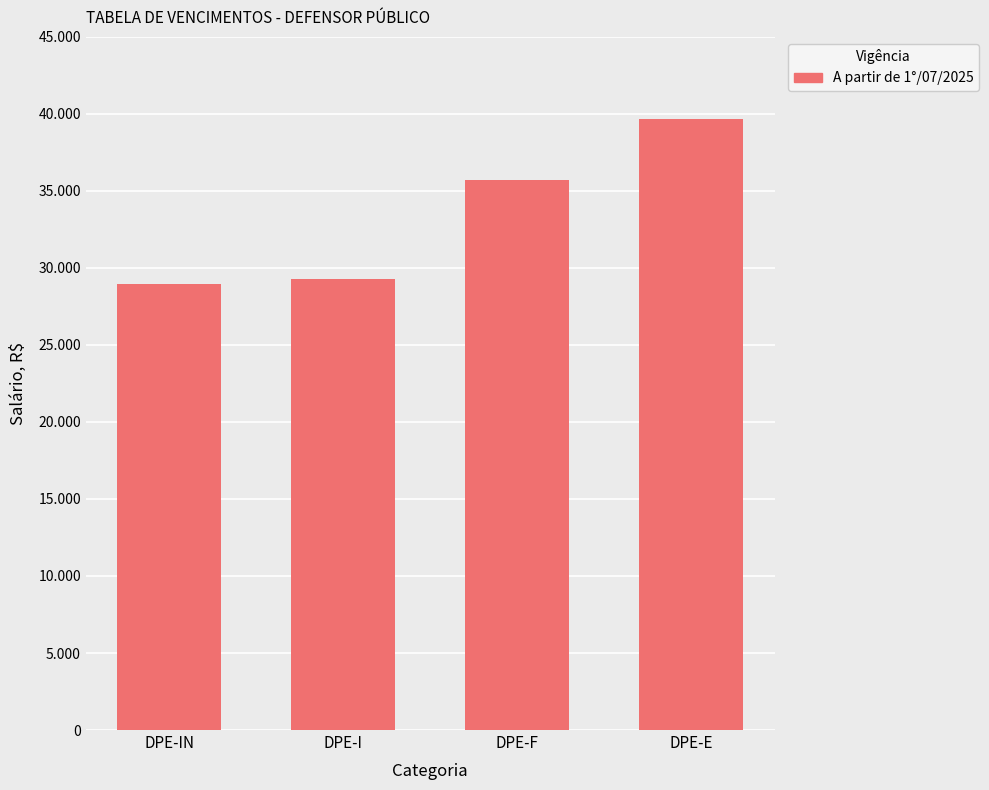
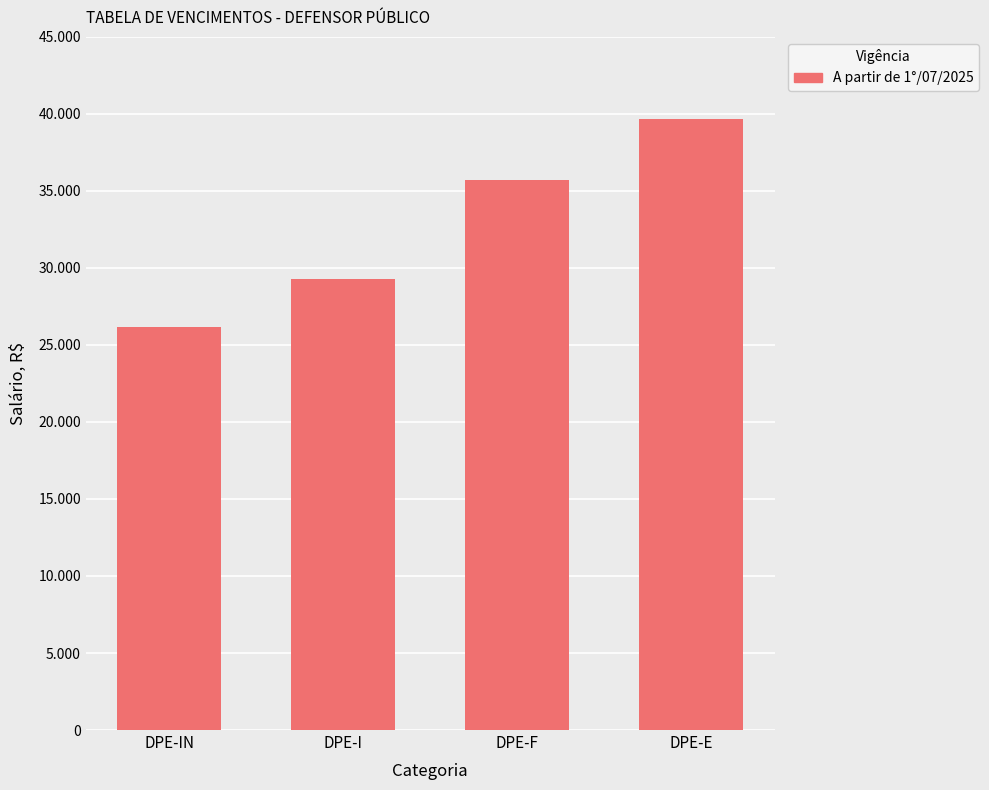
DPE-IN: 28.9 -> 26.1
